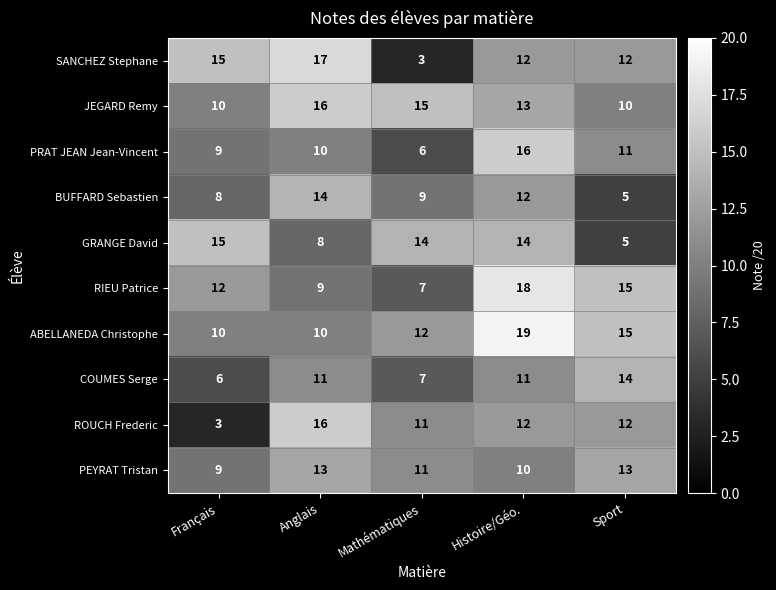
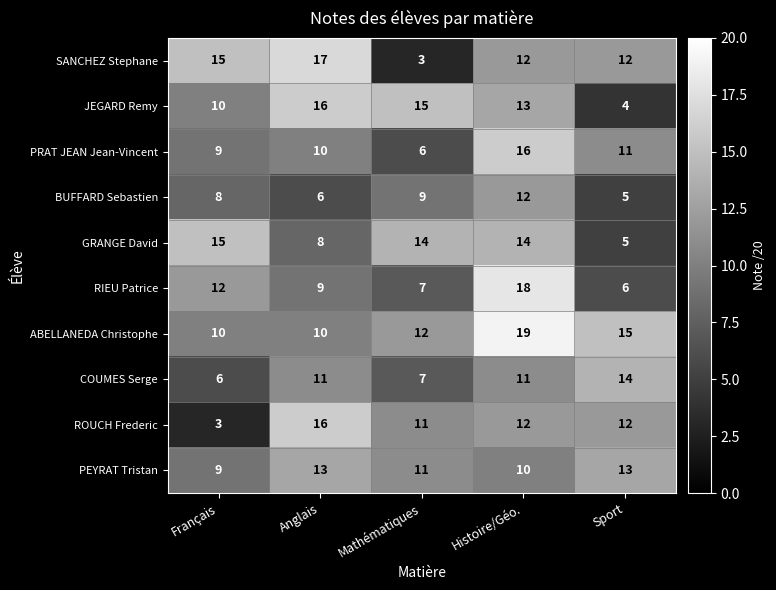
JEGARD Remy, Sport: 10 -> 4
BUFFARD Sebastien, Anglais: 14 -> 6
RIEU Patrice, Sport: 15 -> 6
